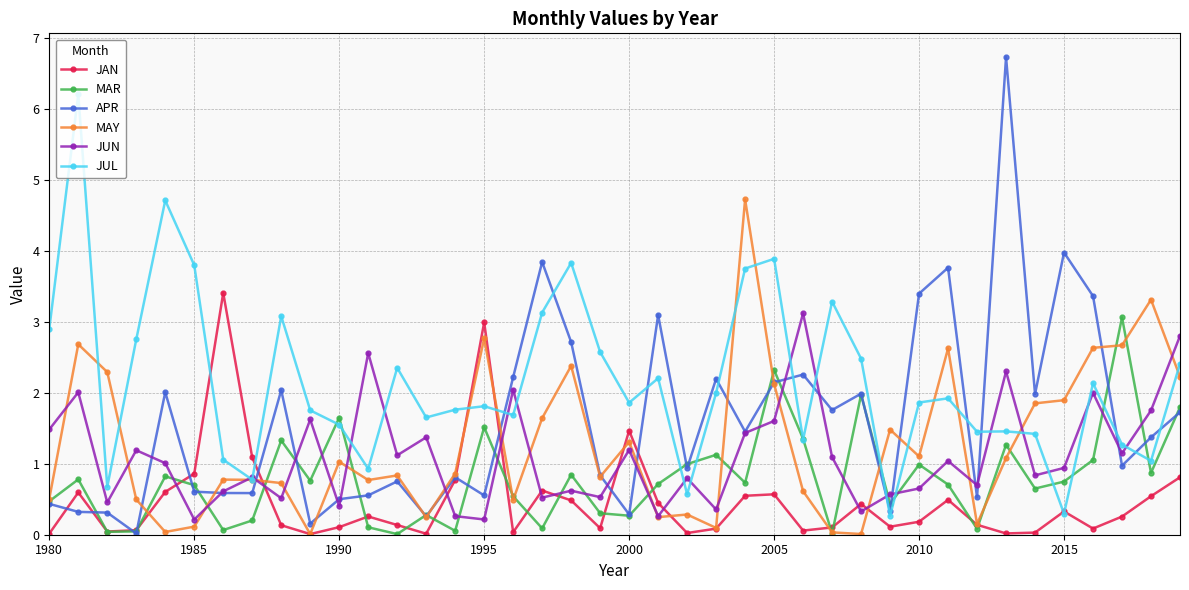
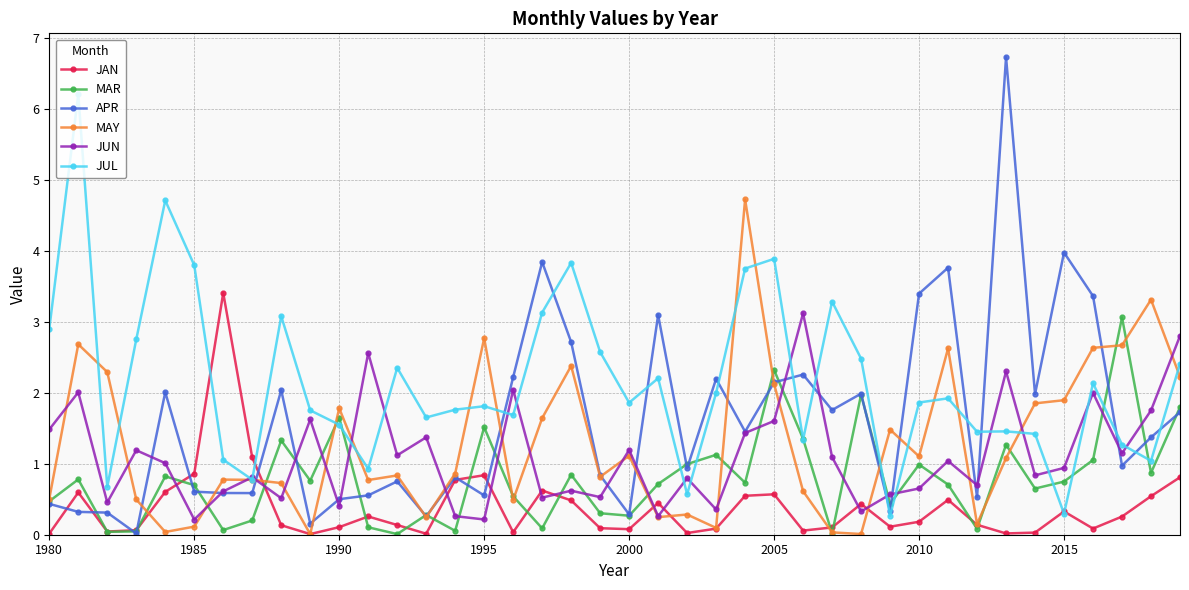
MAY, 1990: 1.0 -> 1.8
JAN, 1995: 3.0 -> 0.8
JAN, 2000: 1.5 -> 0.1
MAY, 2000: 1.3 -> 1.1
